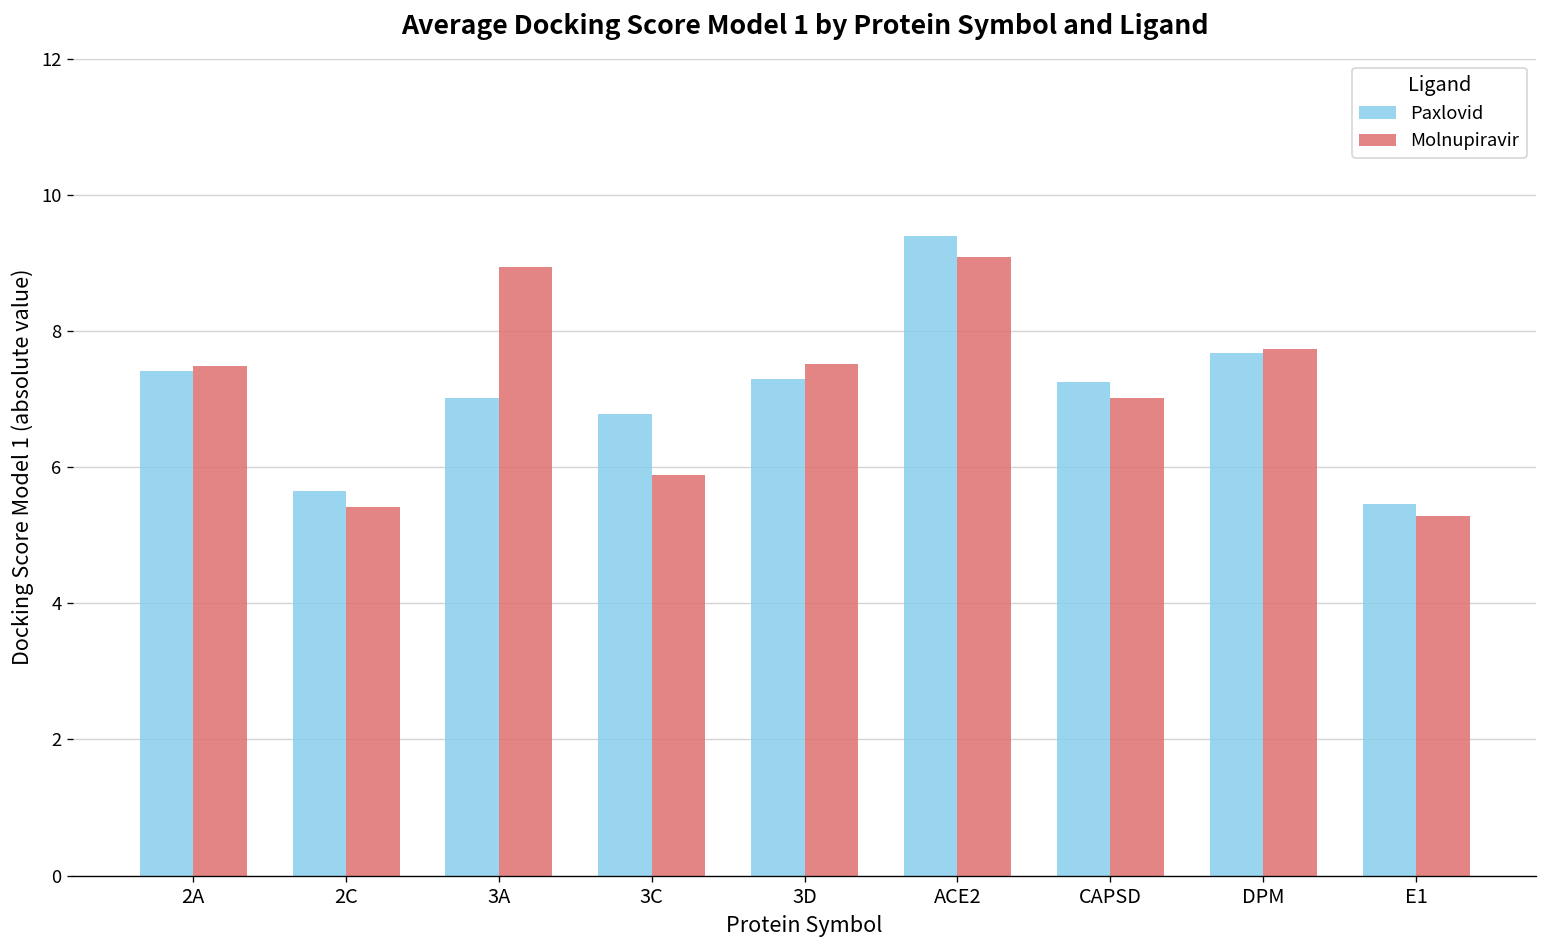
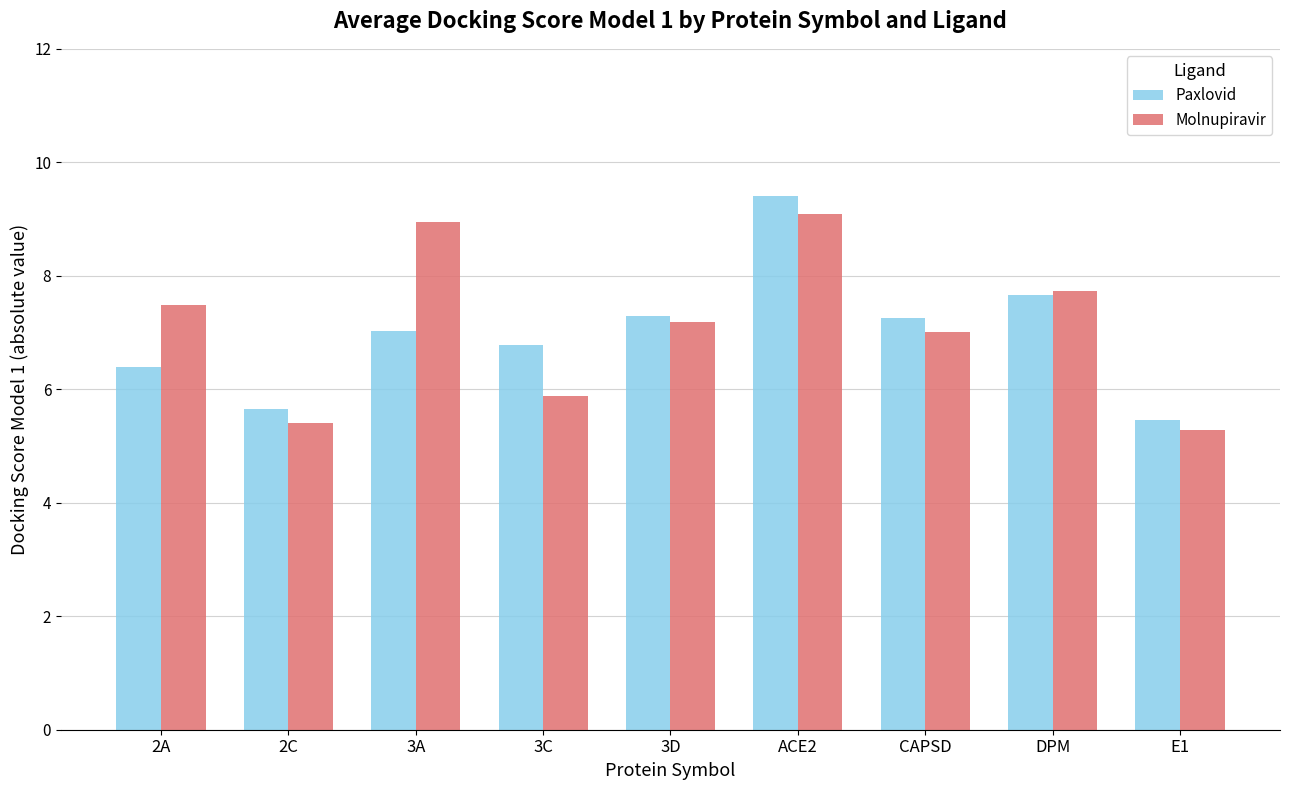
Paxlovid, 2A: 7.4 -> 6.4
Molnupiravir, 3D: 7.5 -> 7.2
